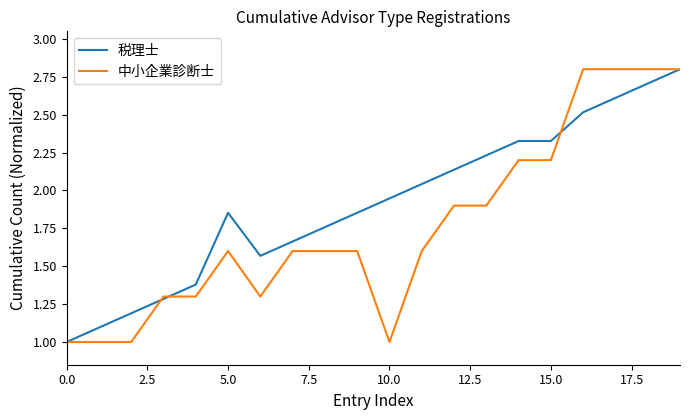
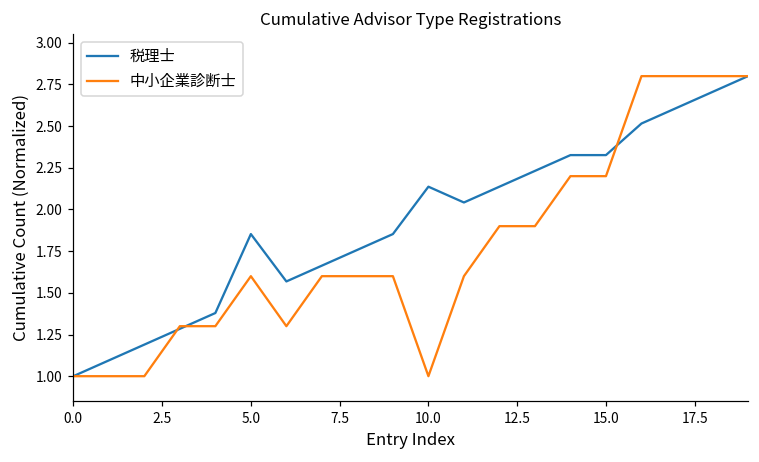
税理士, 10.0: 1.95 -> 2.14
